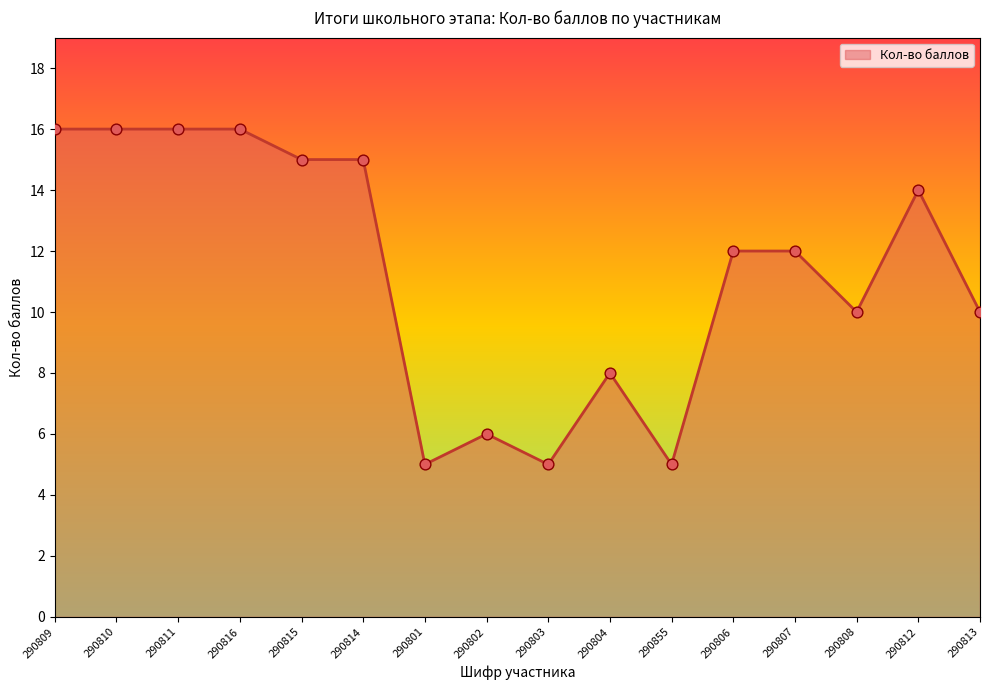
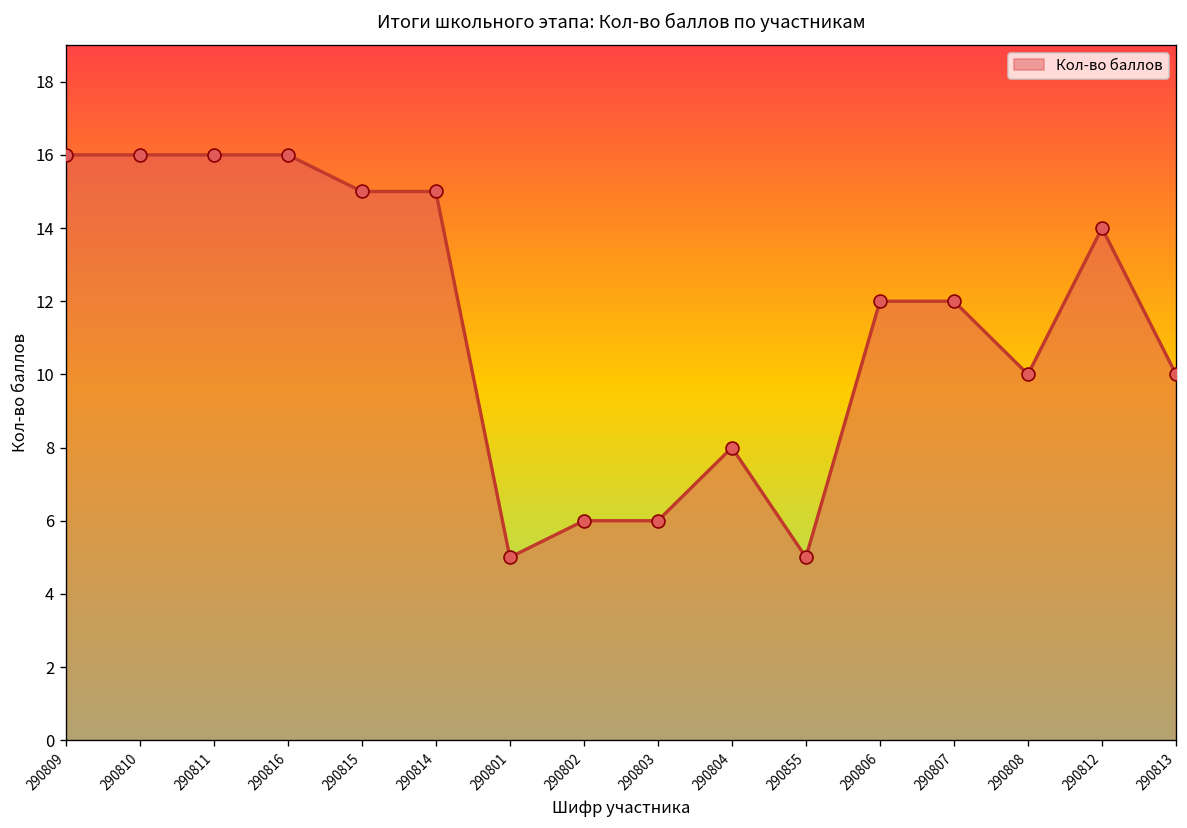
290803: 5 -> 6
